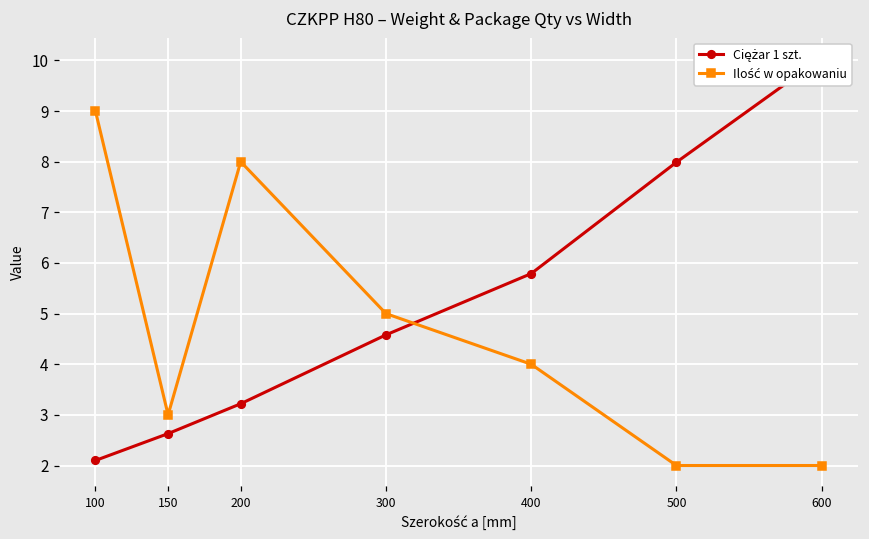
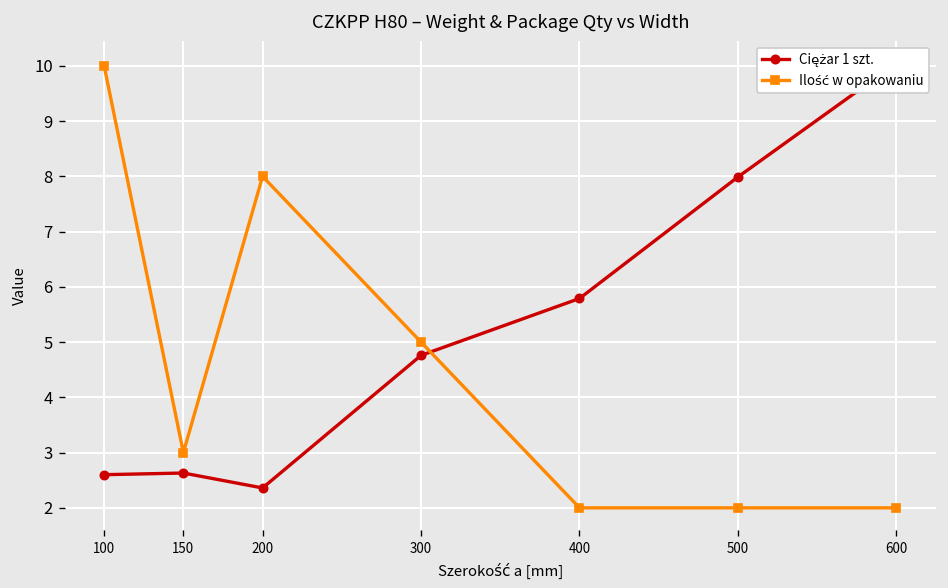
Ciężar 1 szt., 100: 2.1 -> 2.6
Ilość w opakowaniu, 100: 9 -> 10
Ciężar 1 szt., 200: 3.2 -> 2.4
Ciężar 1 szt., 300: 4.6 -> 4.8
Ilość w opakowaniu, 400: 4 -> 2
